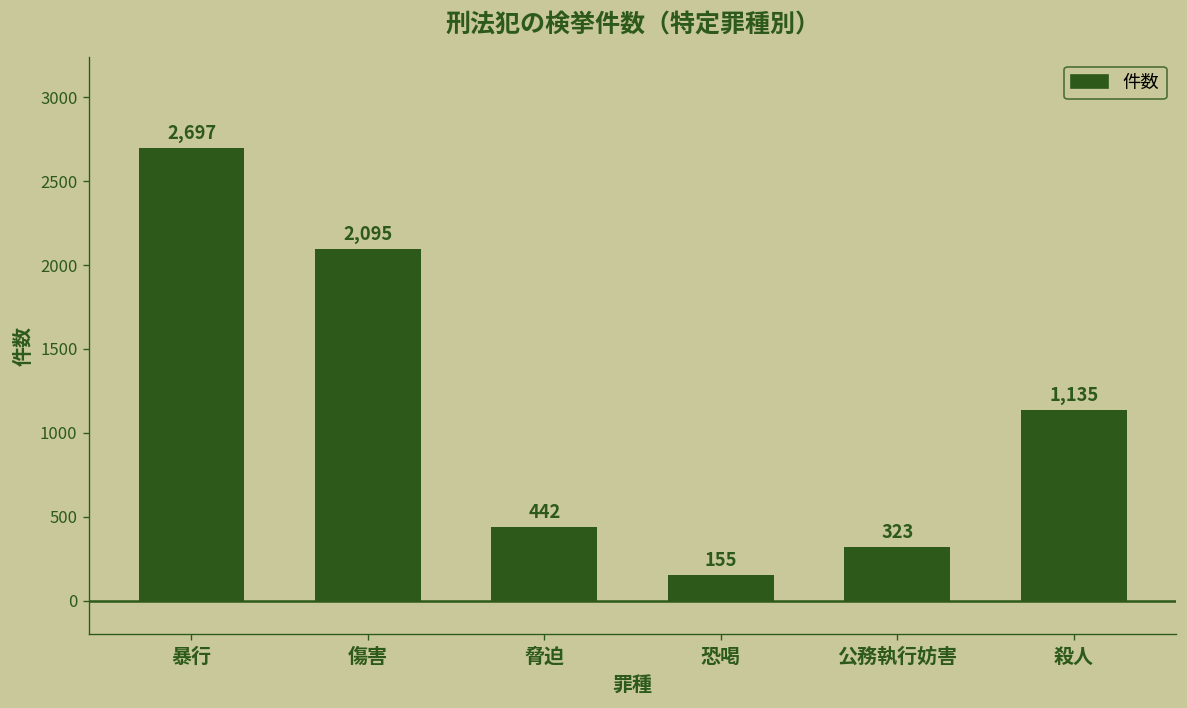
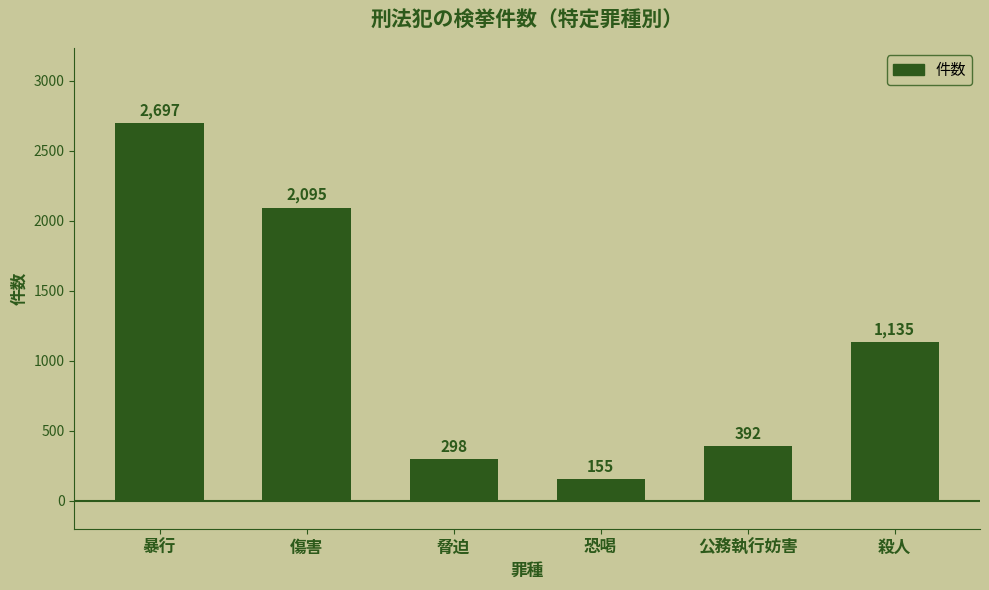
脅迫: 442 -> 298
公務執行妨害: 323 -> 392
